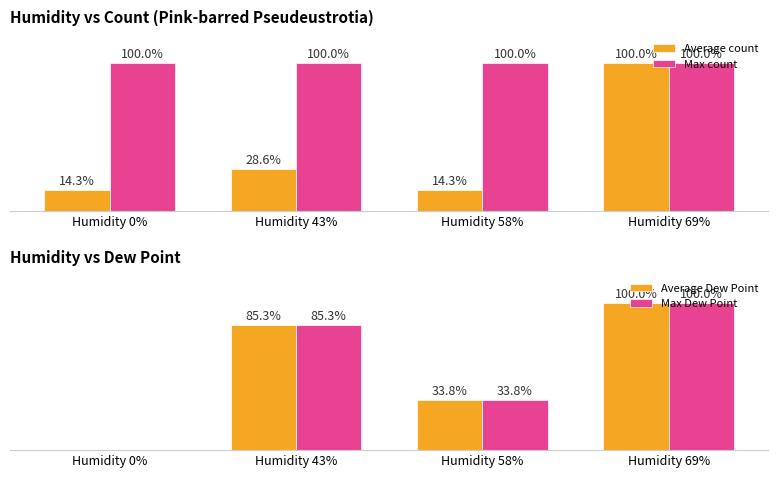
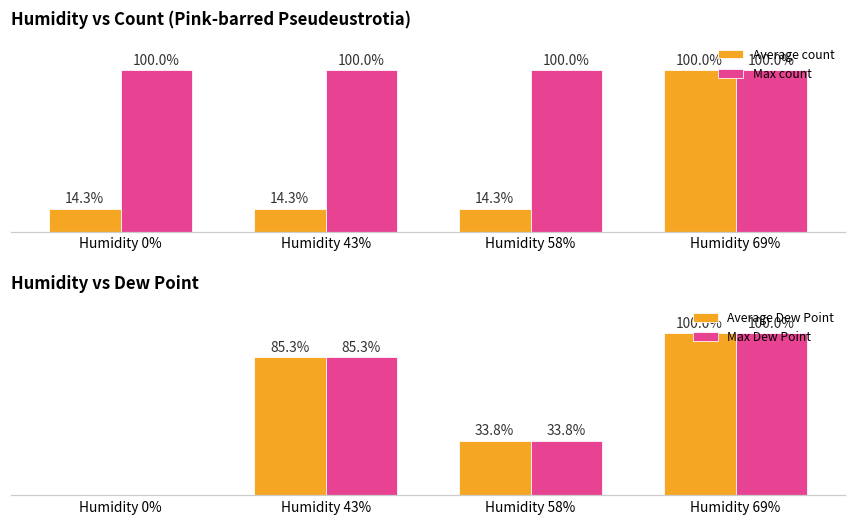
Humidity vs Count (Pink-barred Pseudeustrotia), Average count, Humidity 43%: 28.6% -> 14.3%
